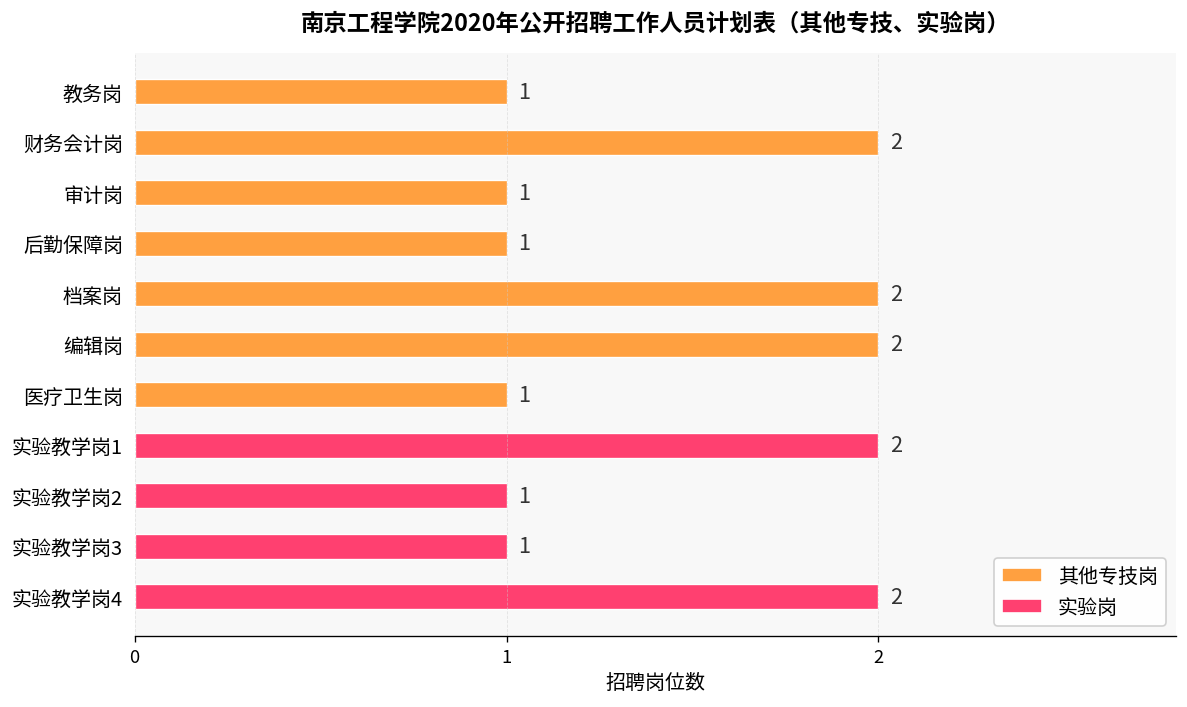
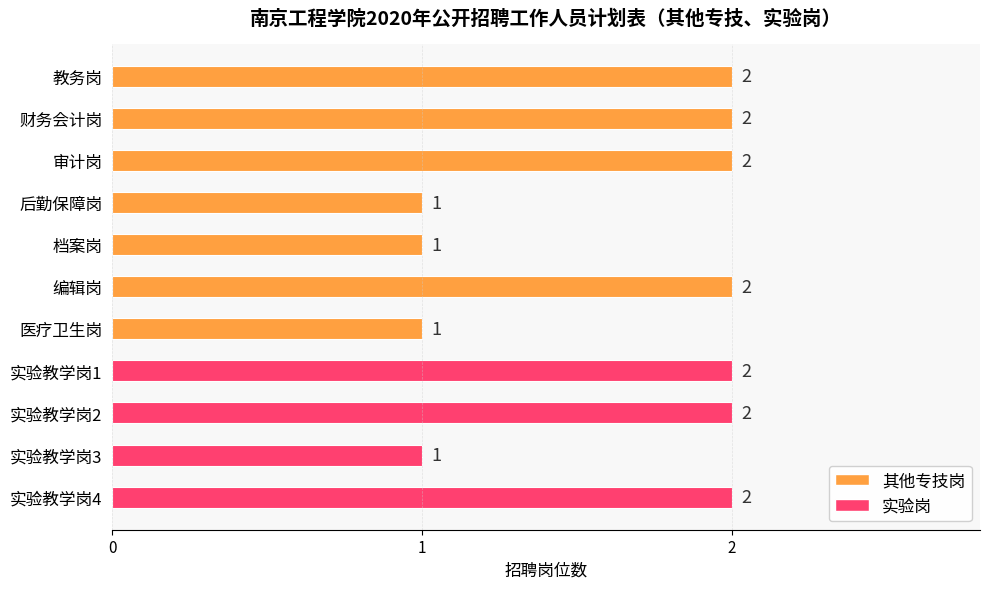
教务岗: 1 -> 2
审计岗: 1 -> 2
档案岗: 2 -> 1
实验教学岗2: 1 -> 2
